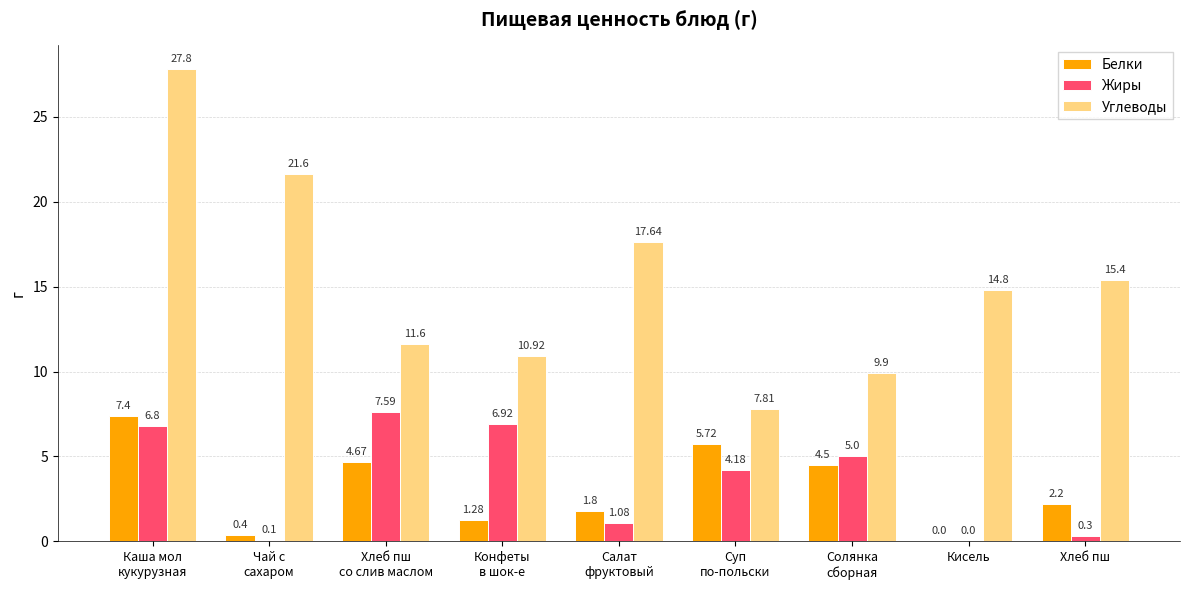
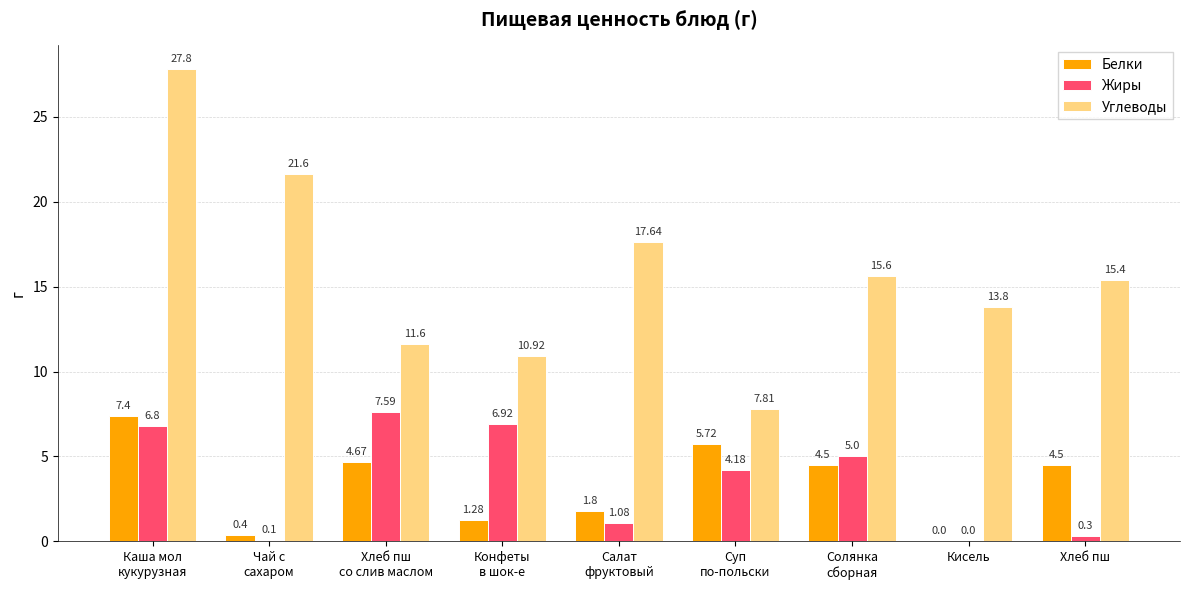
Углеводы, Солянка сборная: 9.9 -> 15.6
Углеводы, Кисель: 14.8 -> 13.8
Белки, Хлеб пш: 2.2 -> 4.5
